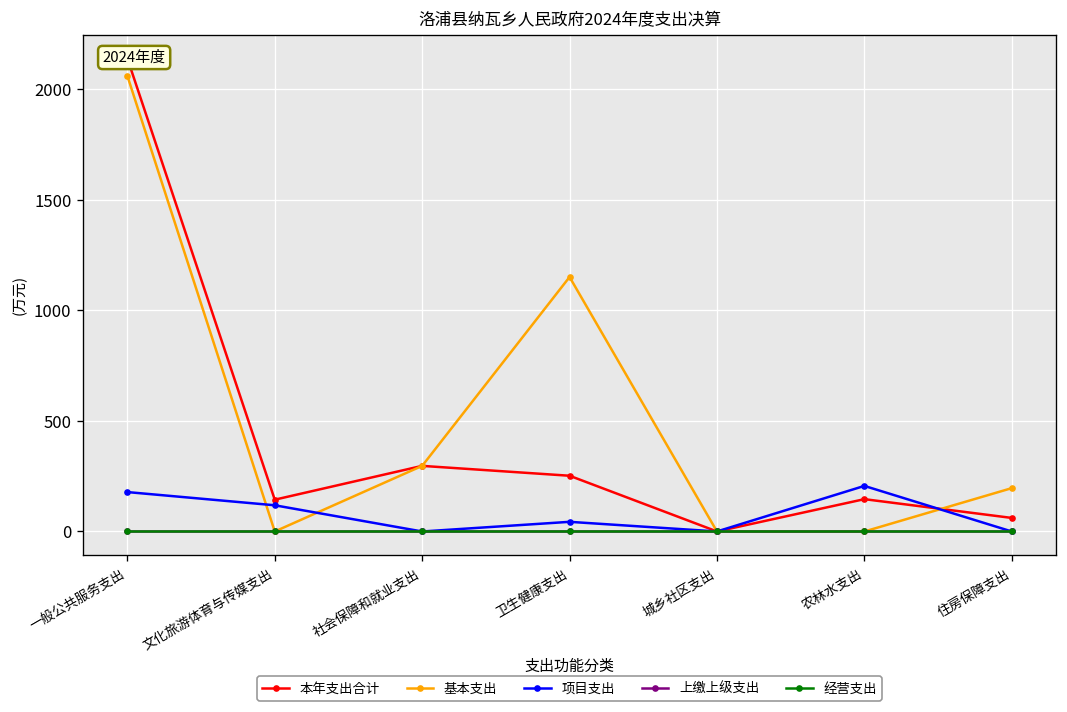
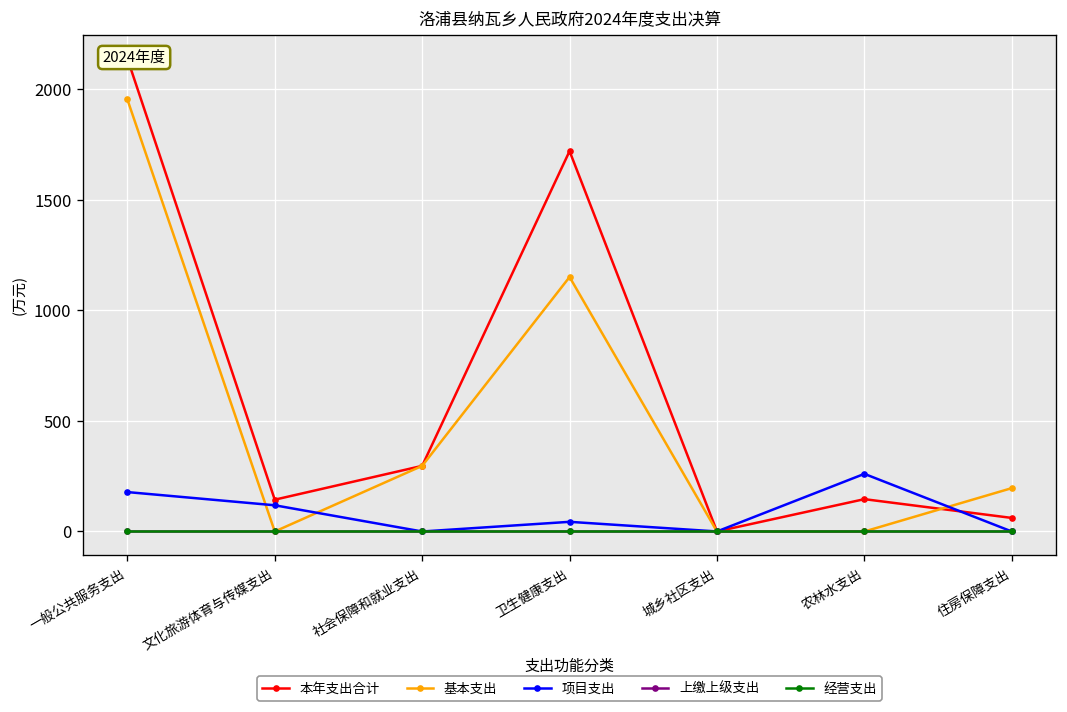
基本支出, 一般公共服务支出: 2060 -> 1950
本年支出合计, 卫生健康支出: 250 -> 1720
项目支出, 农林水支出: 210 -> 260
